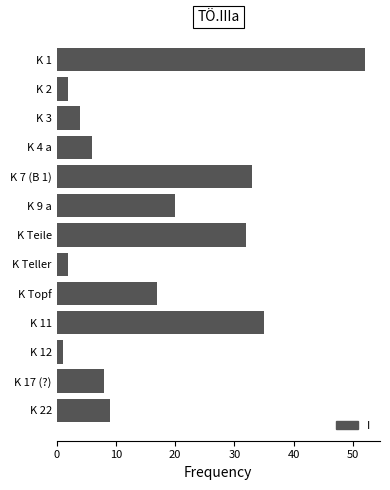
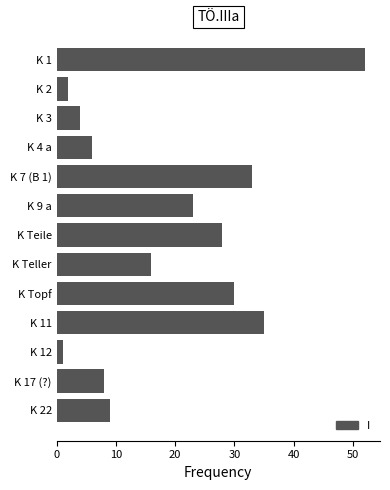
K 9 a: 20 -> 23
K Teile: 32 -> 28
K Teller: 2 -> 16
K Topf: 17 -> 30
